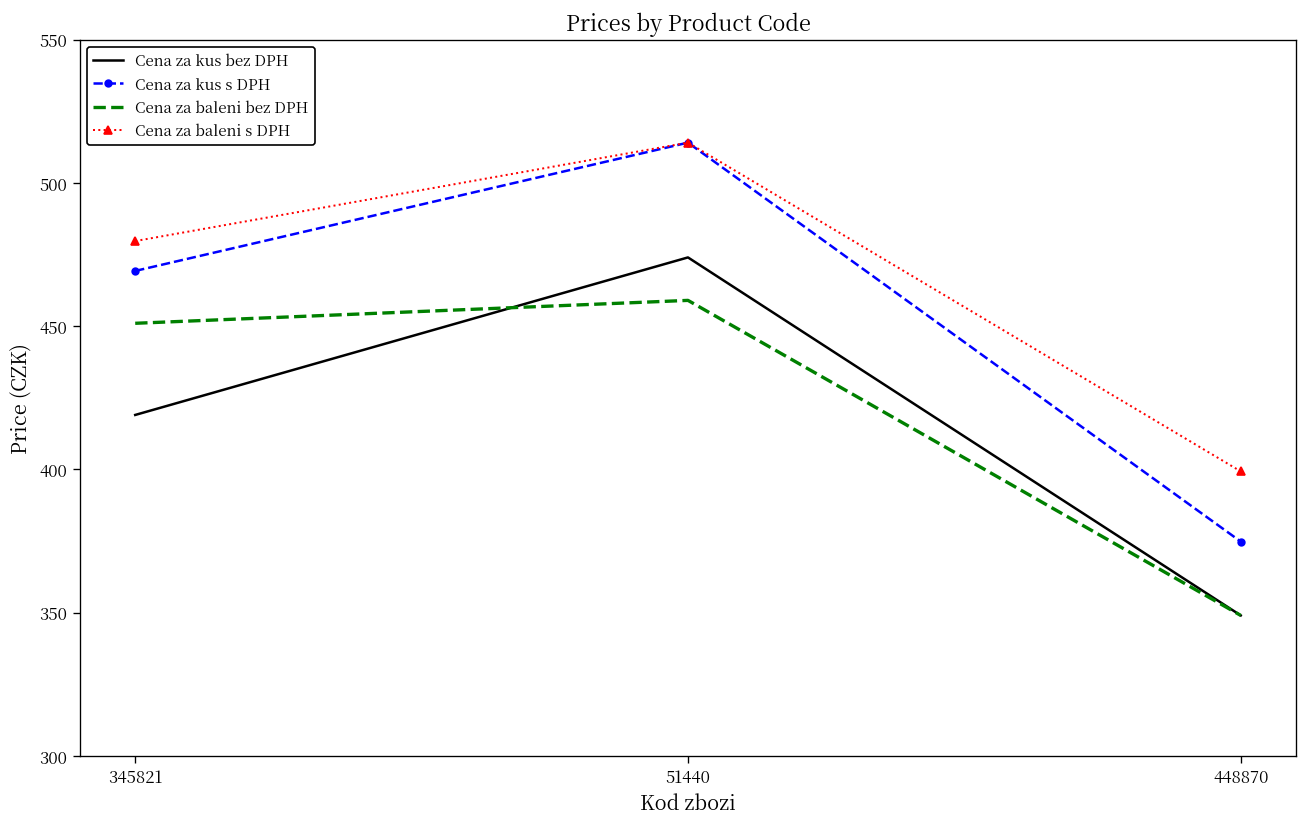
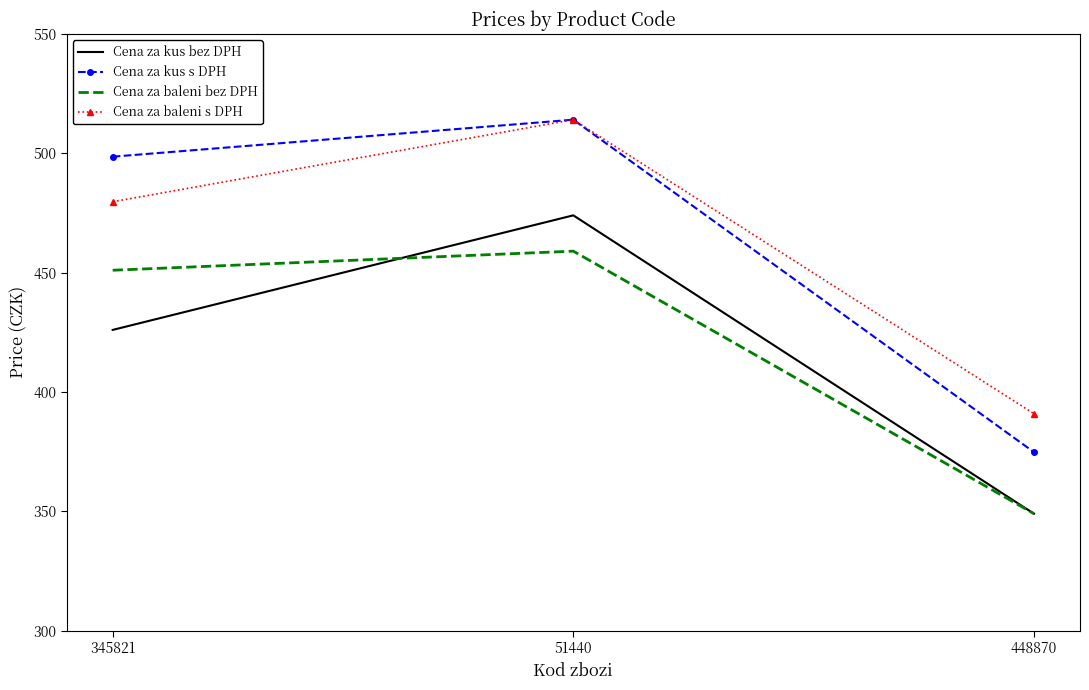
Cena za kus bez DPH, 345821: 419 -> 426
Cena za kus s DPH, 345821: 469 -> 499
Cena za baleni s DPH, 448870: 399 -> 391
